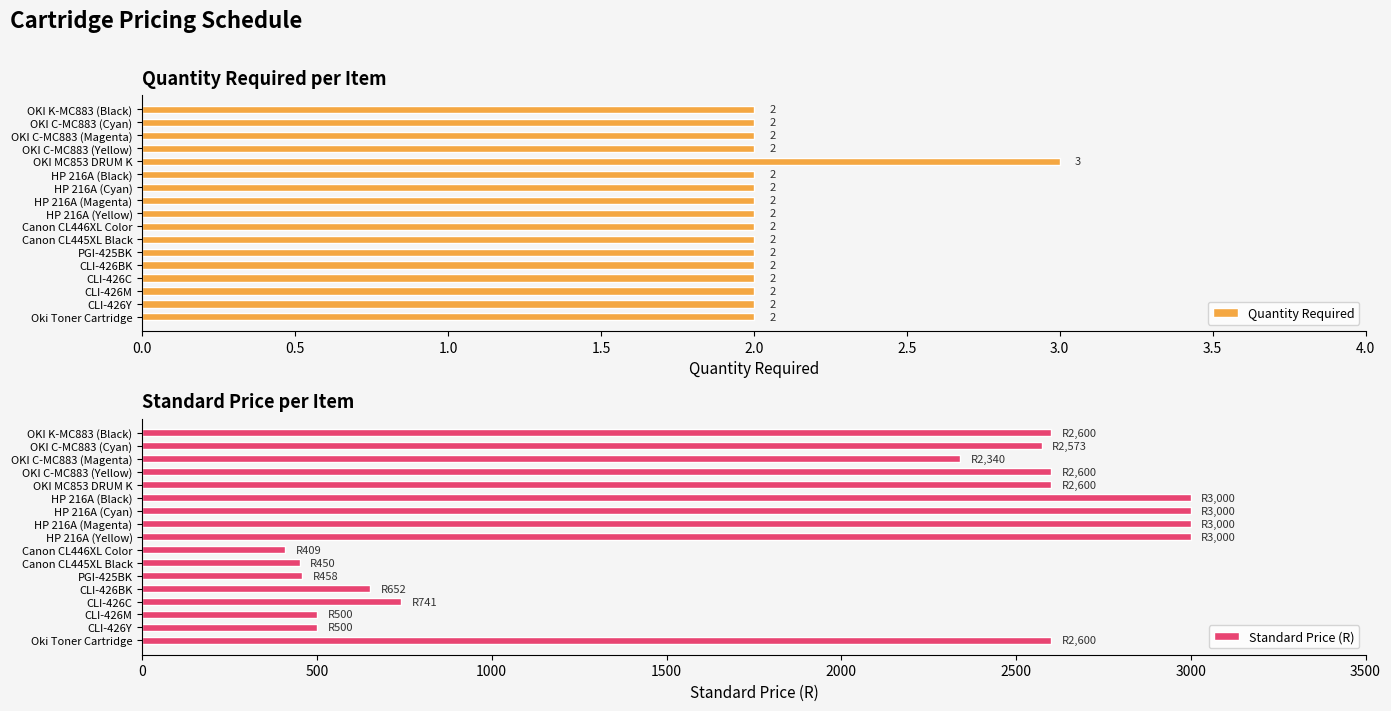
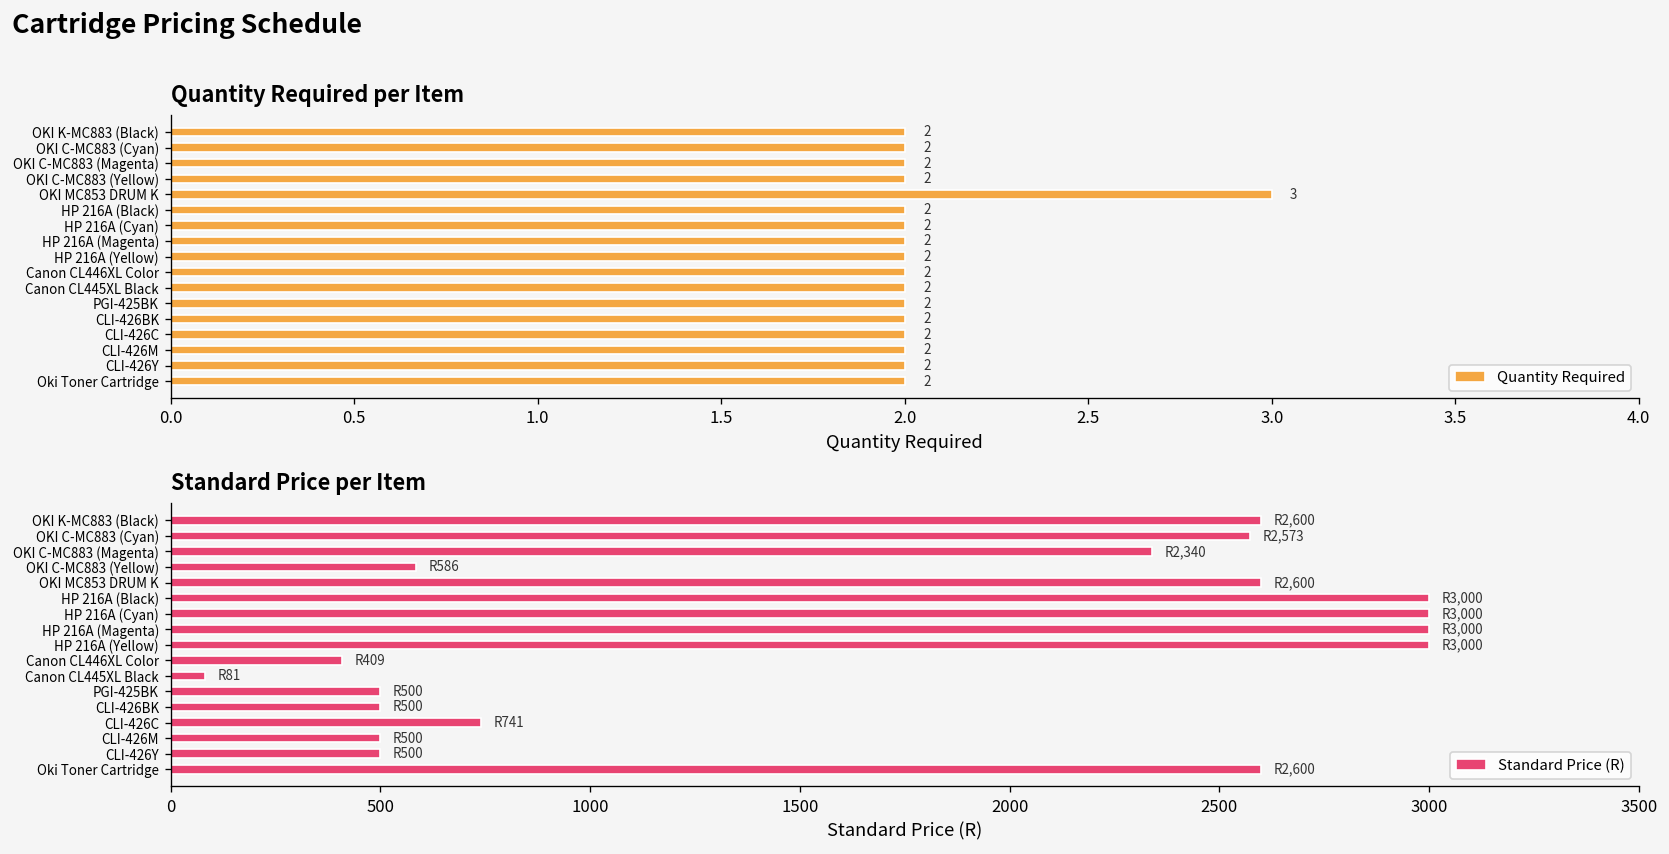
Standard Price per Item, OKI C-MC883 (Yellow): 2,600 -> 586
Standard Price per Item, Canon CL445XL Black: 450 -> 81
Standard Price per Item, PGI-425BK: 458 -> 500
Standard Price per Item, CLI-426BK: 652 -> 500
